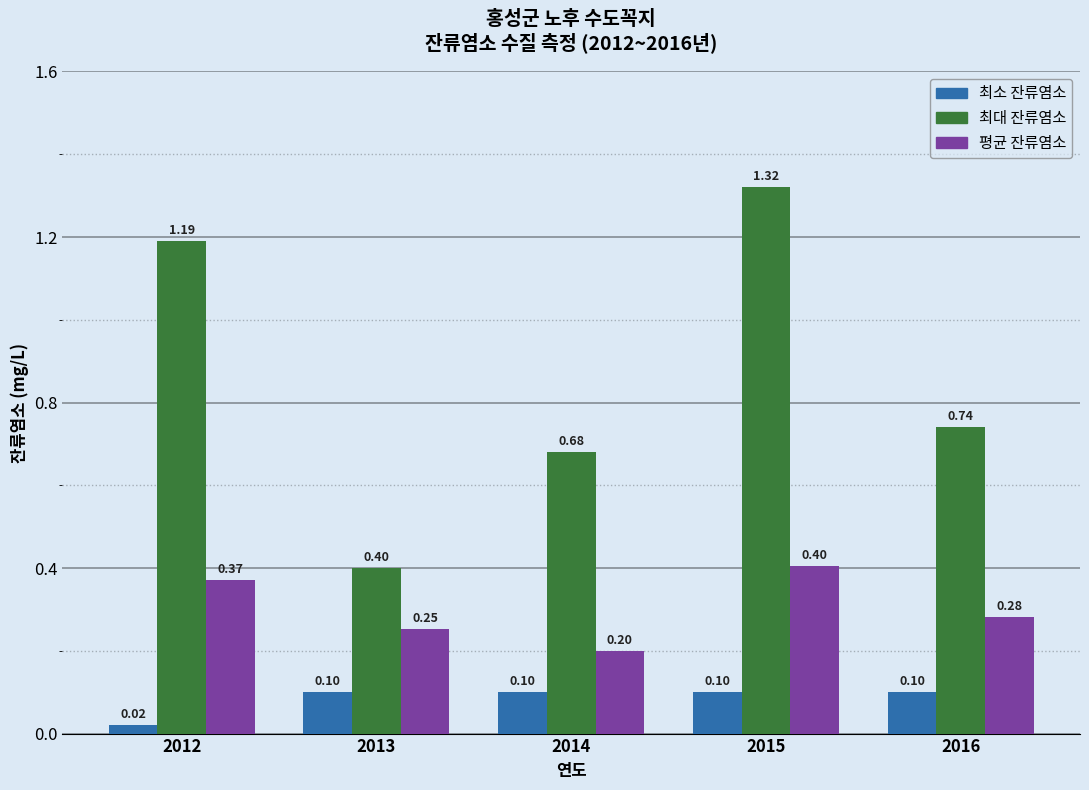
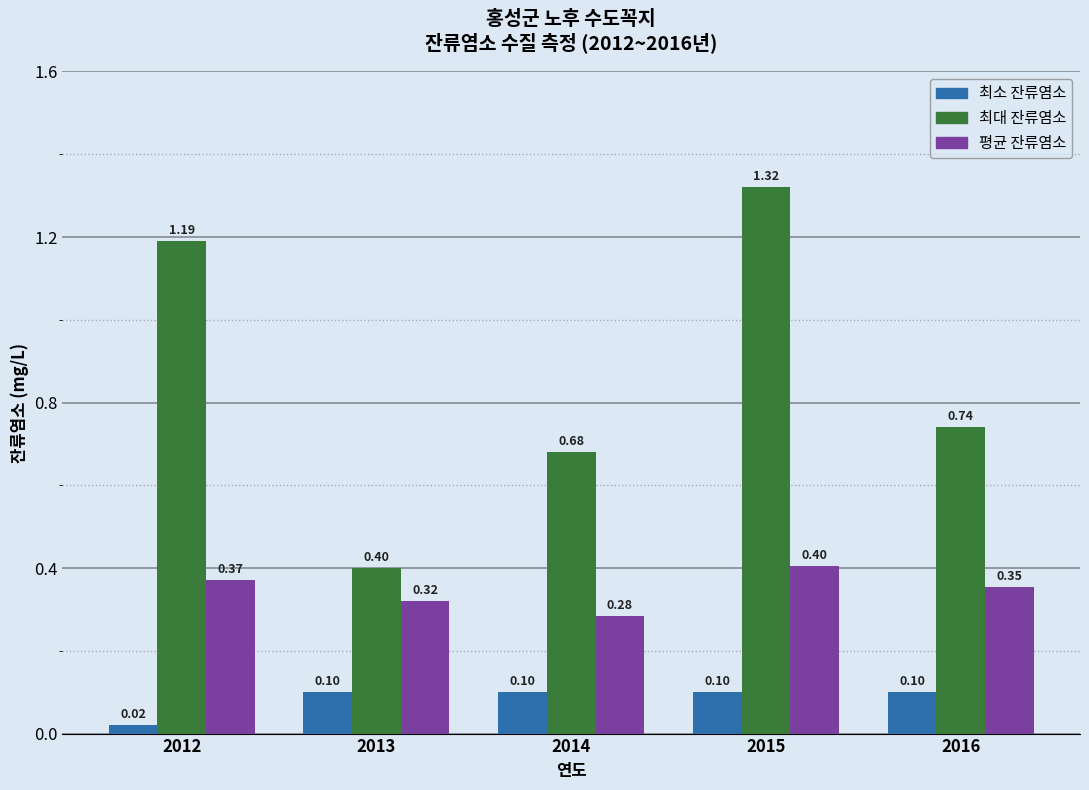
평균 잔류염소, 2013: 0.25 -> 0.32
평균 잔류염소, 2014: 0.20 -> 0.28
평균 잔류염소, 2016: 0.28 -> 0.35
